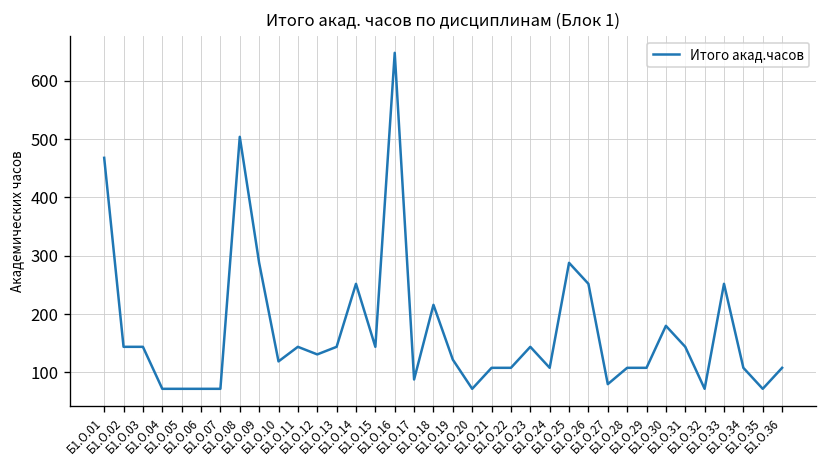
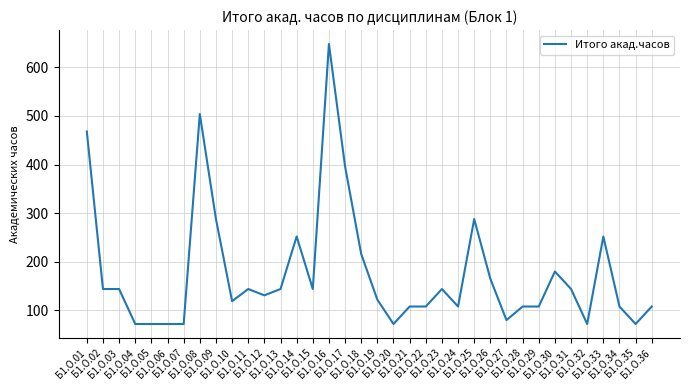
Б1.О.17: 90 -> 400
Б1.О.26: 250 -> 170
